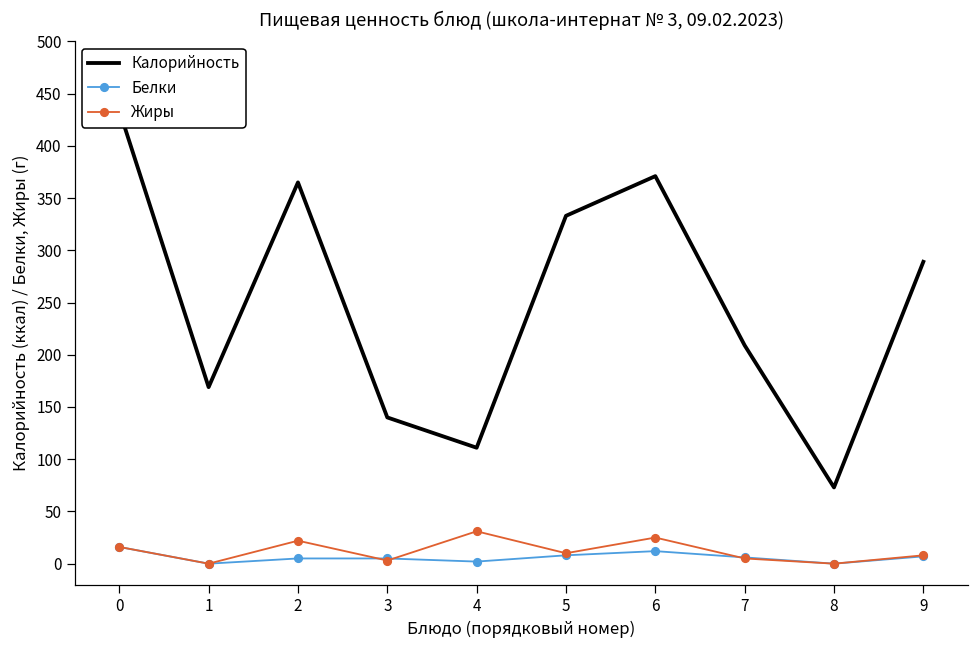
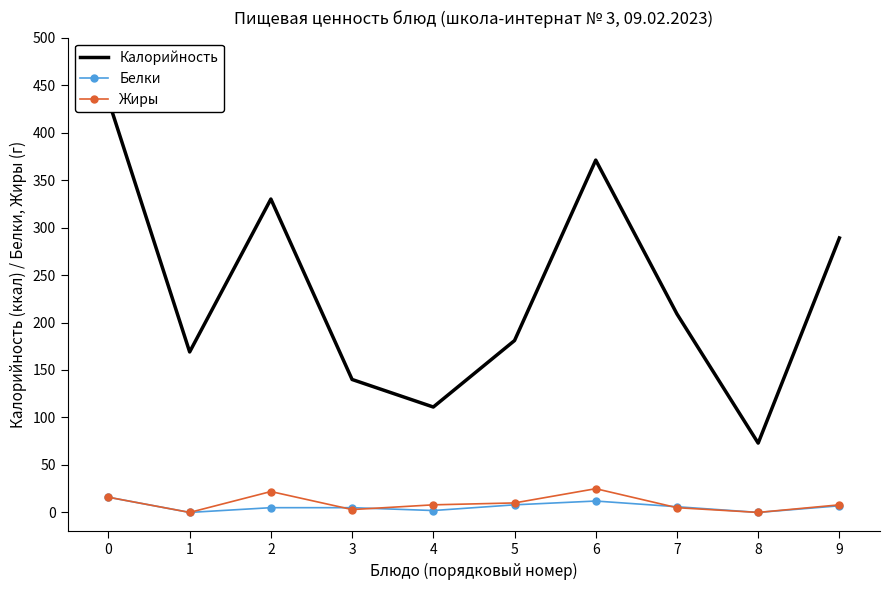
Калорийность, 2: 370 -> 330
Жиры, 4: 30 -> 10
Калорийность, 5: 330 -> 180
